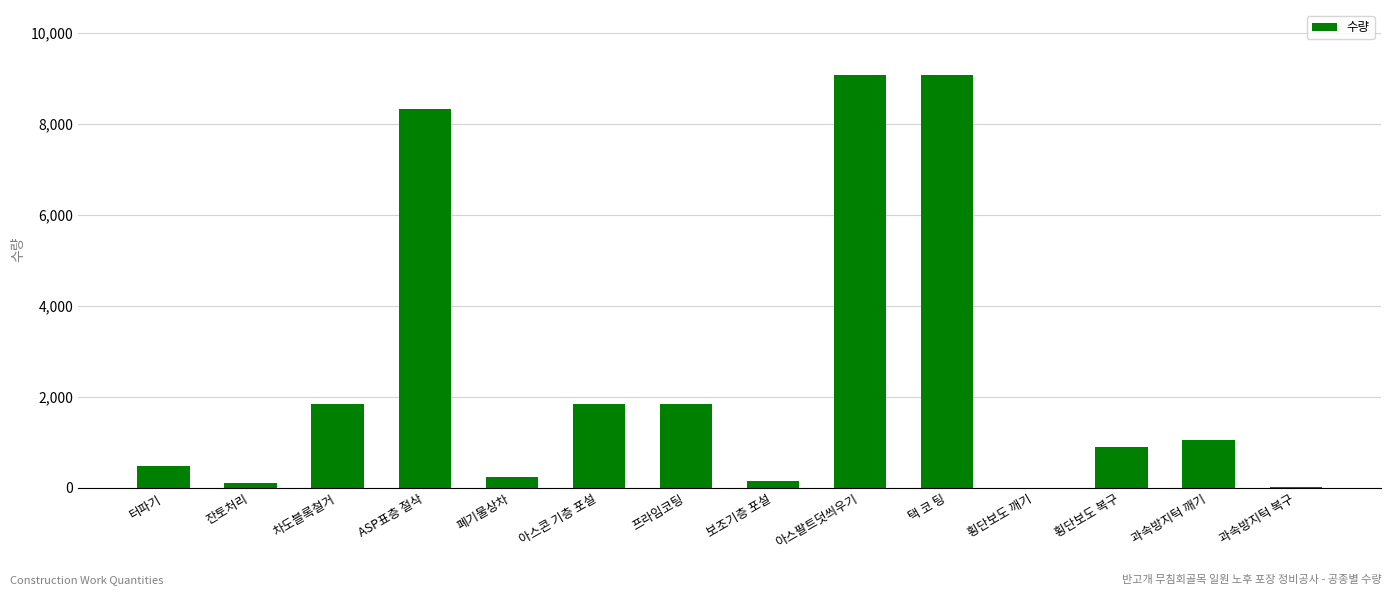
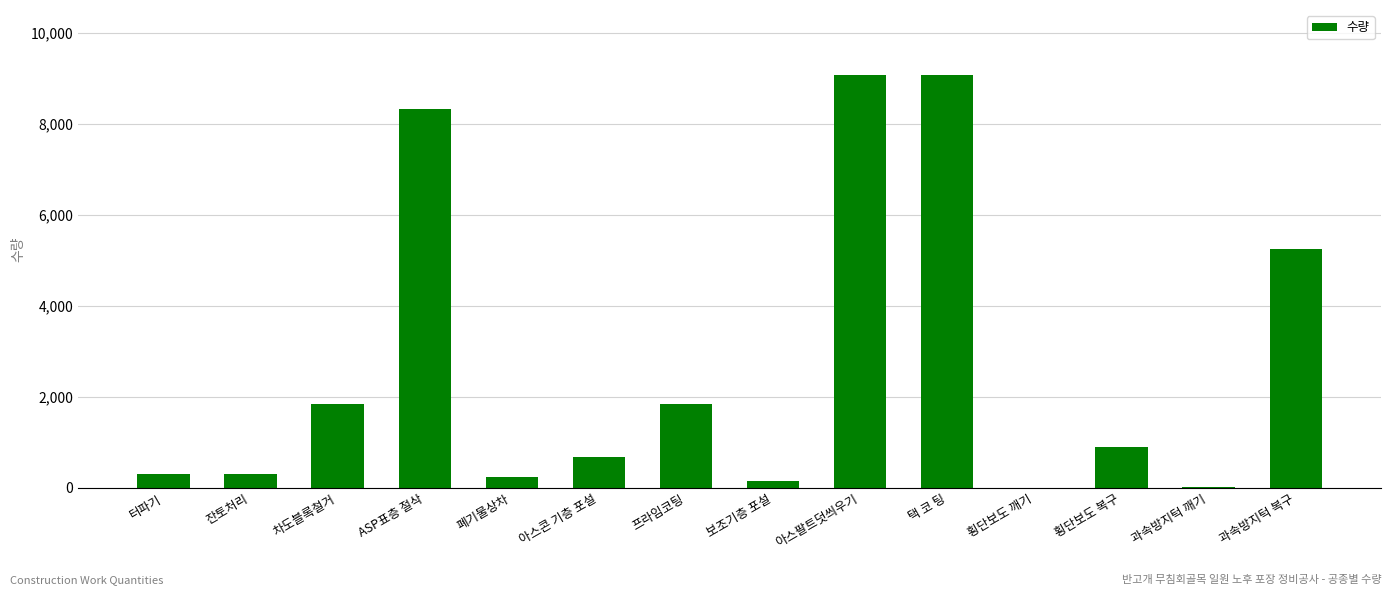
터파기: 500 -> 300
잔토처리: 100 -> 300
아스콘 기층 포설: 1,900 -> 700
과속방지턱 깨기: 1,100 -> 0
과속방지턱 복구: 0 -> 5,200
